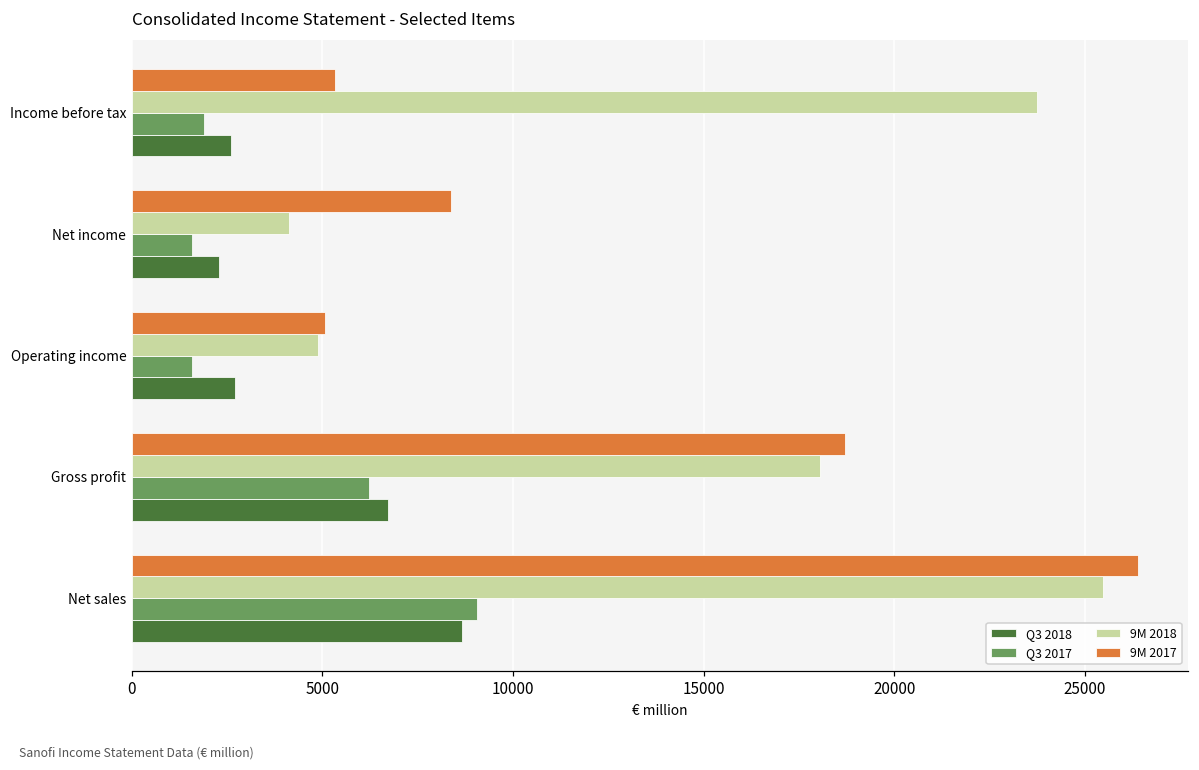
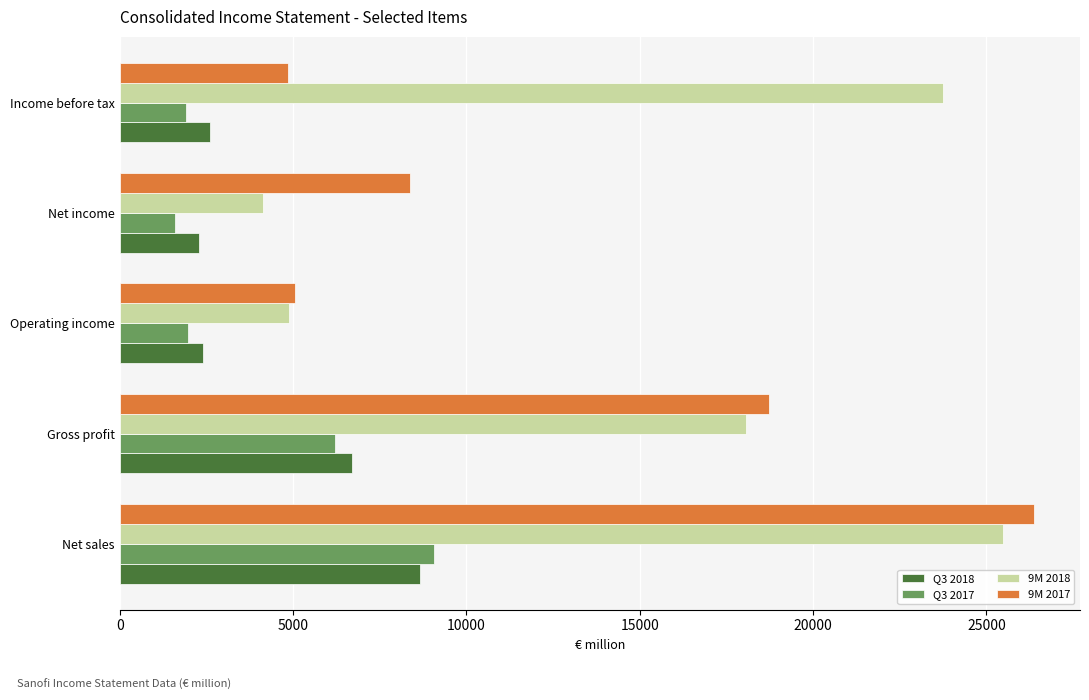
9M 2017, Income before tax: 5300 -> 4900
Q3 2017, Operating income: 1600 -> 2000
Q3 2018, Operating income: 2700 -> 2400
